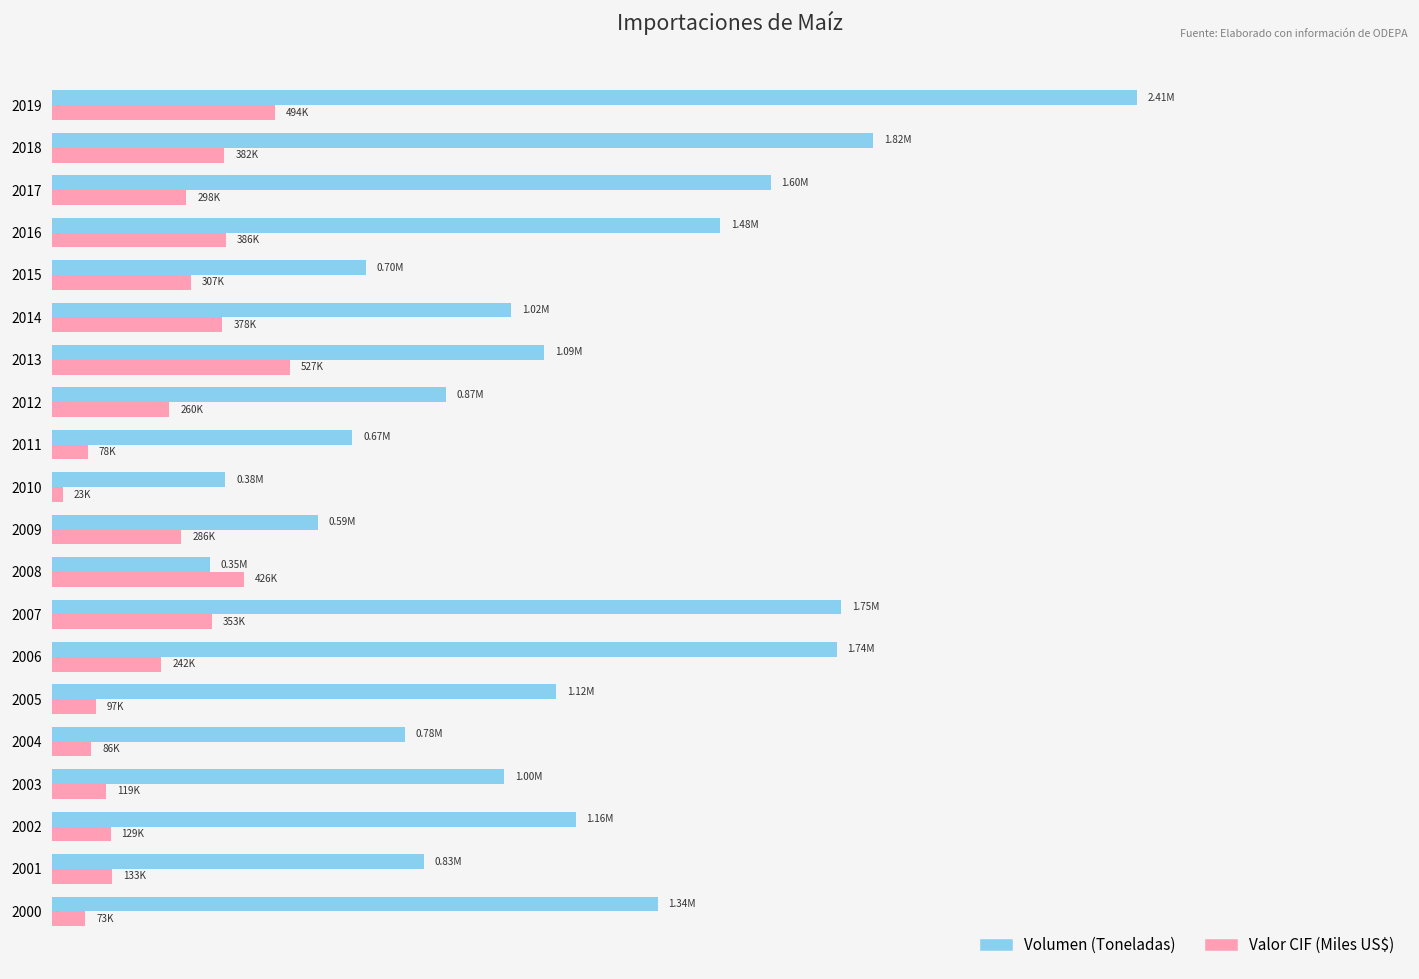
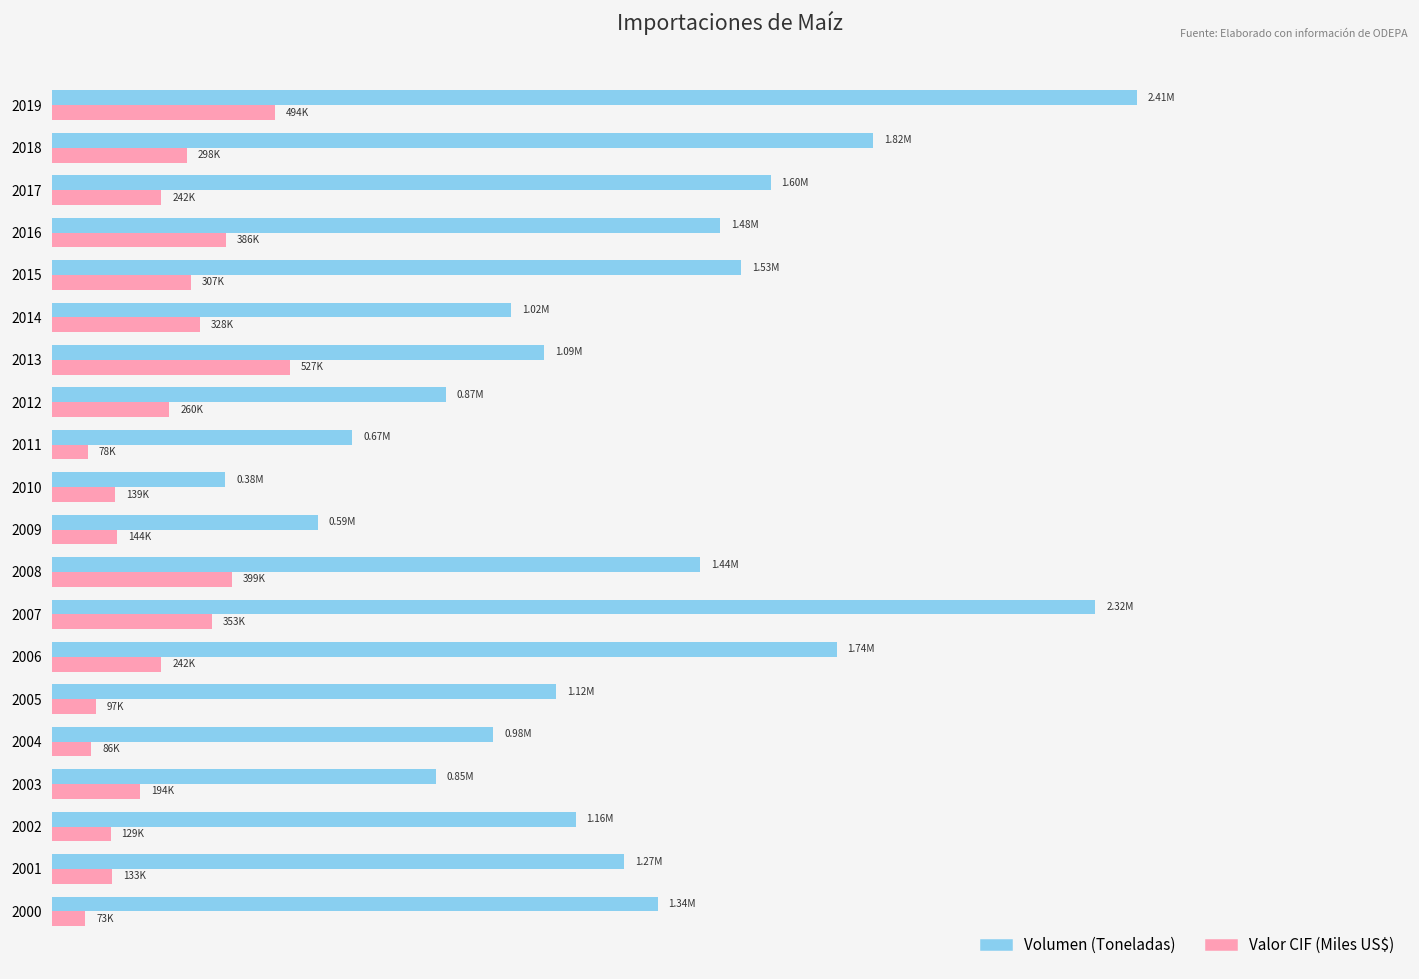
Valor CIF (Miles US$), 2018: 382K -> 298K
Valor CIF (Miles US$), 2017: 298K -> 242K
Volumen (Toneladas), 2015: 0.70M -> 1.53M
Valor CIF (Miles US$), 2014: 378K -> 328K
Valor CIF (Miles US$), 2010: 23K -> 139K
Valor CIF (Miles US$), 2009: 286K -> 144K
Volumen (Toneladas), 2008: 0.35M -> 1.44M
Valor CIF (Miles US$), 2008: 426K -> 399K
Volumen (Toneladas), 2007: 1.75M -> 2.32M
Volumen (Toneladas), 2004: 0.78M -> 0.98M
Volumen (Toneladas), 2003: 1.00M -> 0.85M
Valor CIF (Miles US$), 2003: 119K -> 194K
Volumen (Toneladas), 2001: 0.83M -> 1.27M
